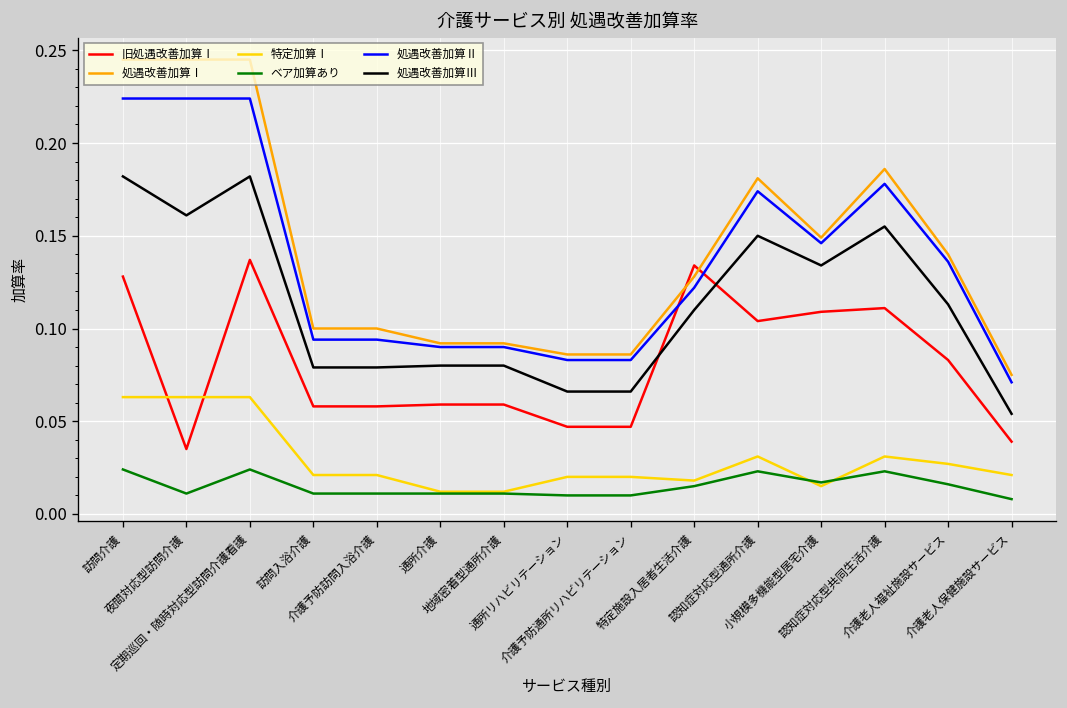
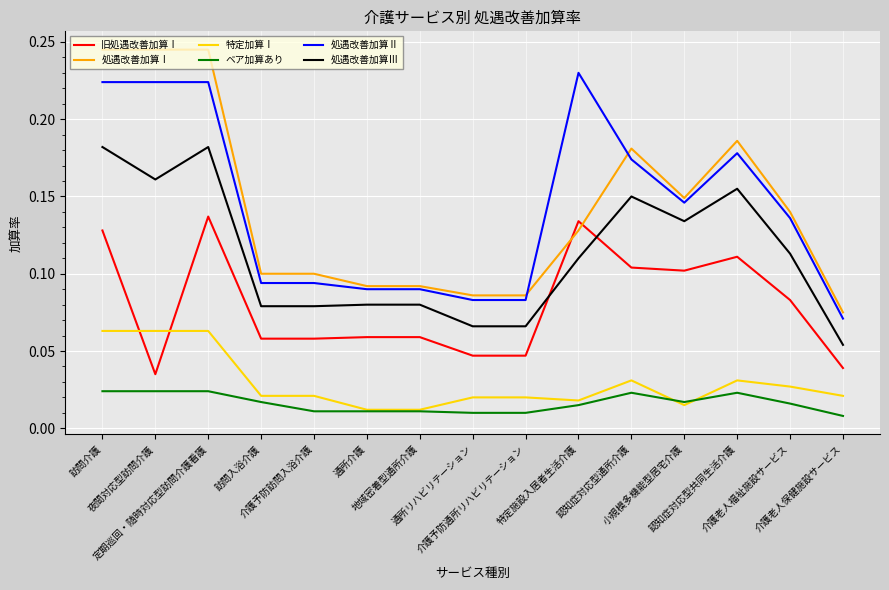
ベア加算あり, 夜間対応型訪問介護: 0.011 -> 0.024
ベア加算あり, 訪問入浴介護: 0.011 -> 0.017
処遇改善加算Ⅱ, 特定施設入居者生活介護: 0.122 -> 0.230
旧処遇改善加算Ⅰ, 小規模多機能型居宅介護: 0.109 -> 0.102
